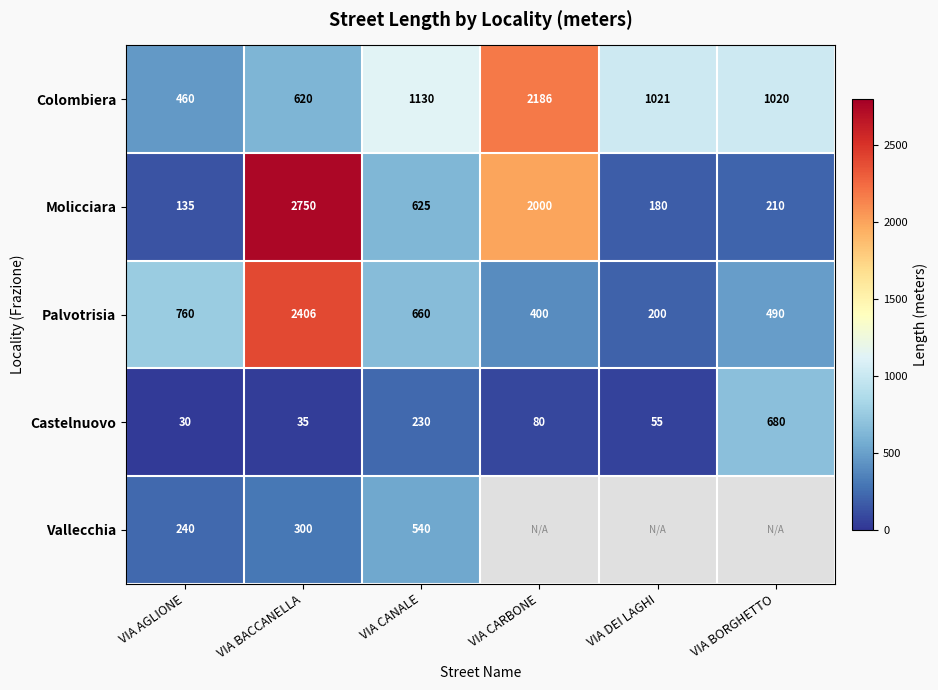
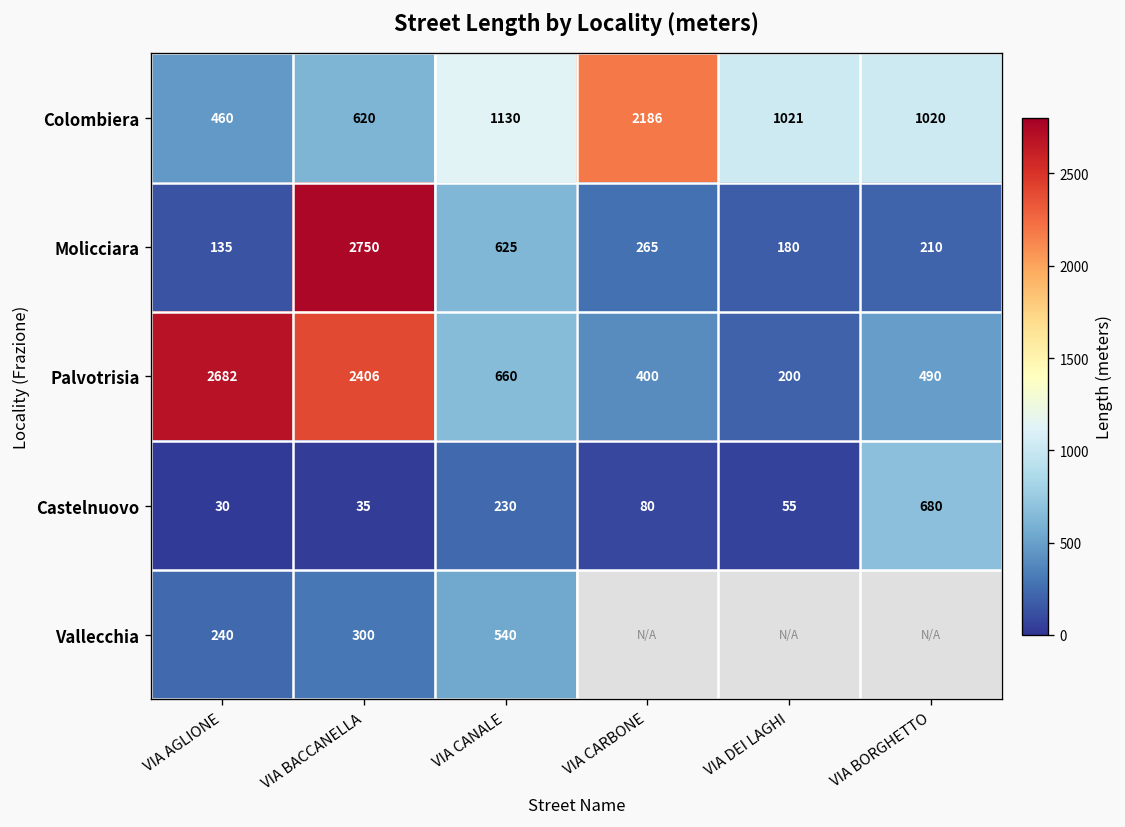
Molicciara, VIA CARBONE: 2000 -> 265
Palvotrisia, VIA AGLIONE: 760 -> 2682
